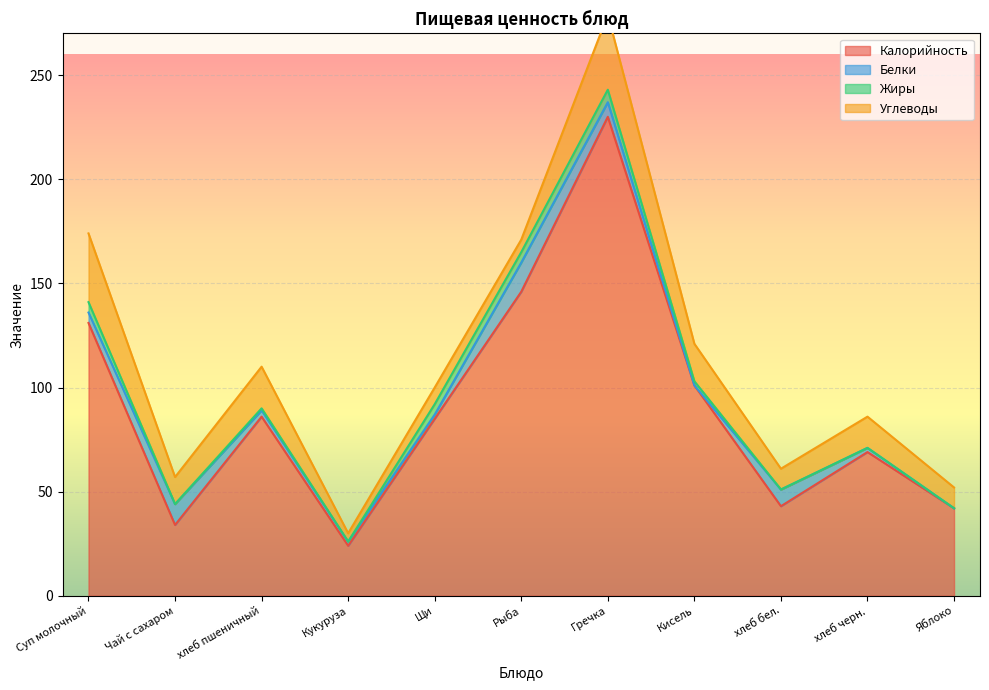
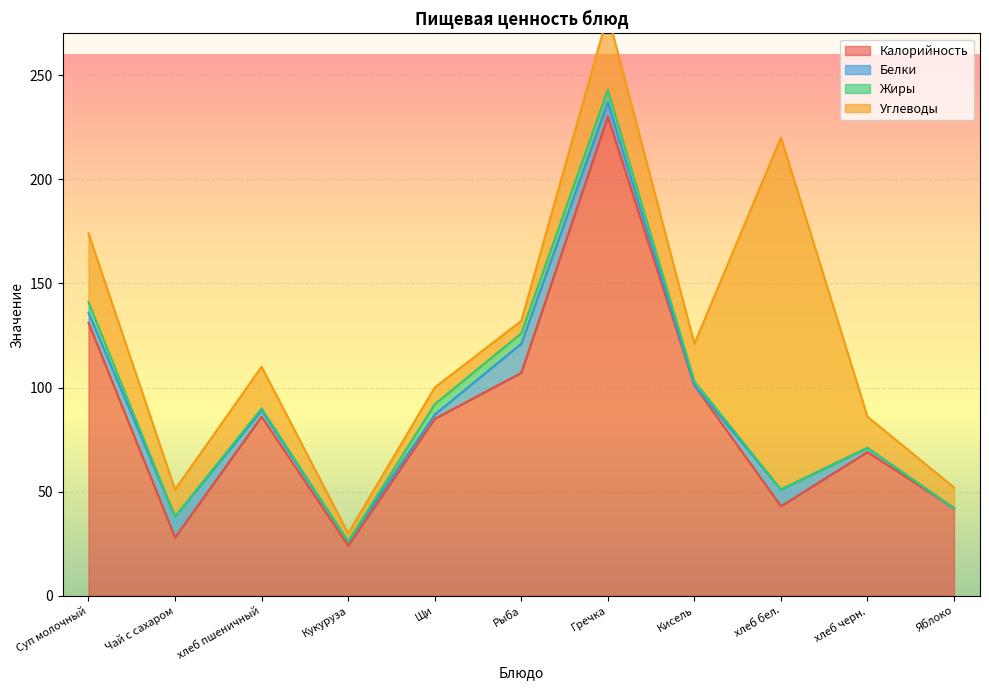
Калорийность, Чай с сахаром: 34 -> 28
Калорийность, Рыба: 146 -> 107
Углеводы, хлеб бел.: 10 -> 169
